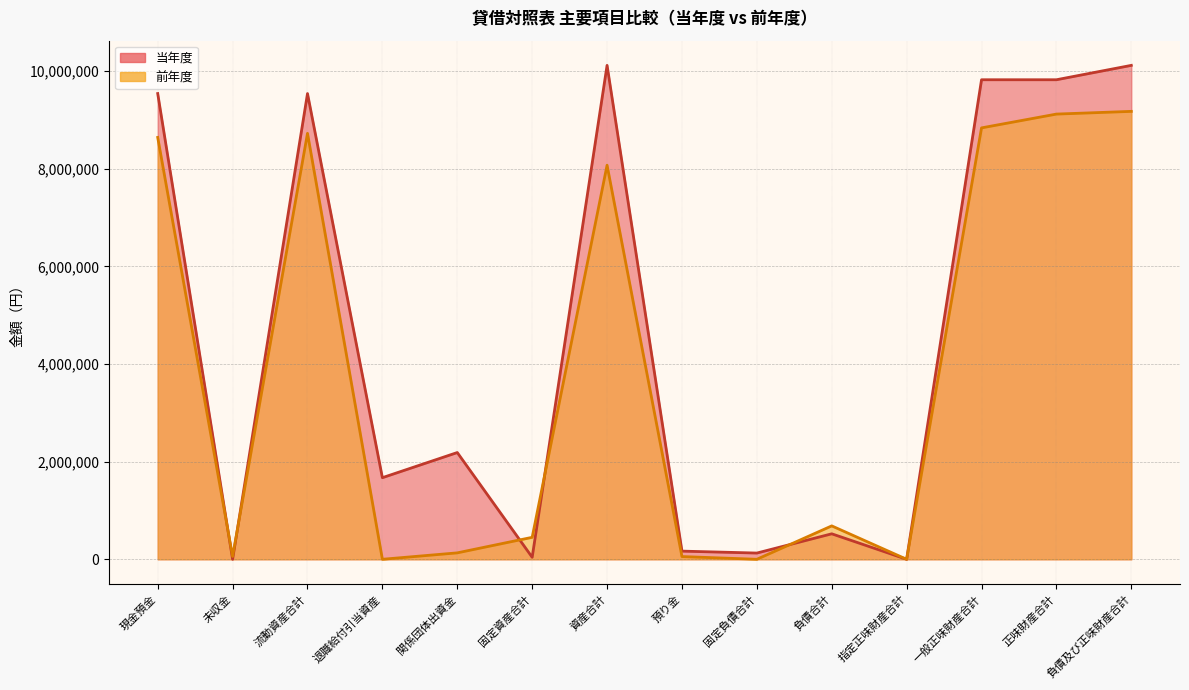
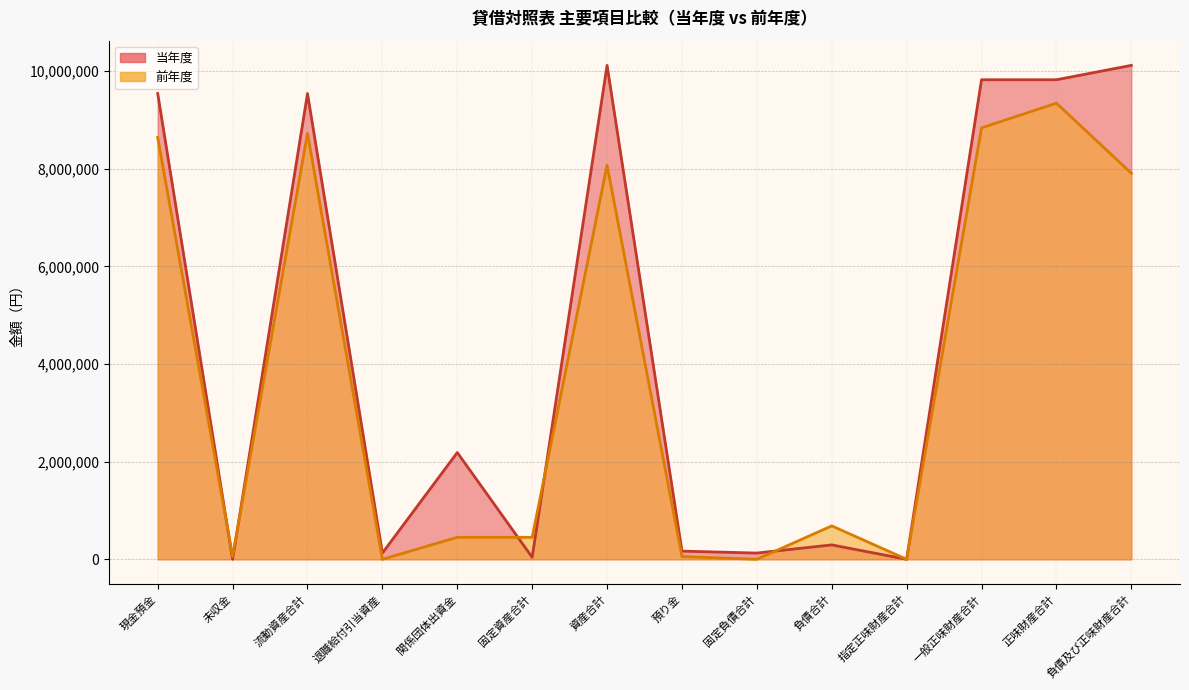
当年度, 退職給付引当資産: 1,700,000 -> 100,000
前年度, 関係団体出資金: 100,000 -> 500,000
当年度, 負債合計: 500,000 -> 300,000
前年度, 正味財産合計: 9,100,000 -> 9,300,000
前年度, 負債及び正味財産合計: 9,200,000 -> 7,900,000
